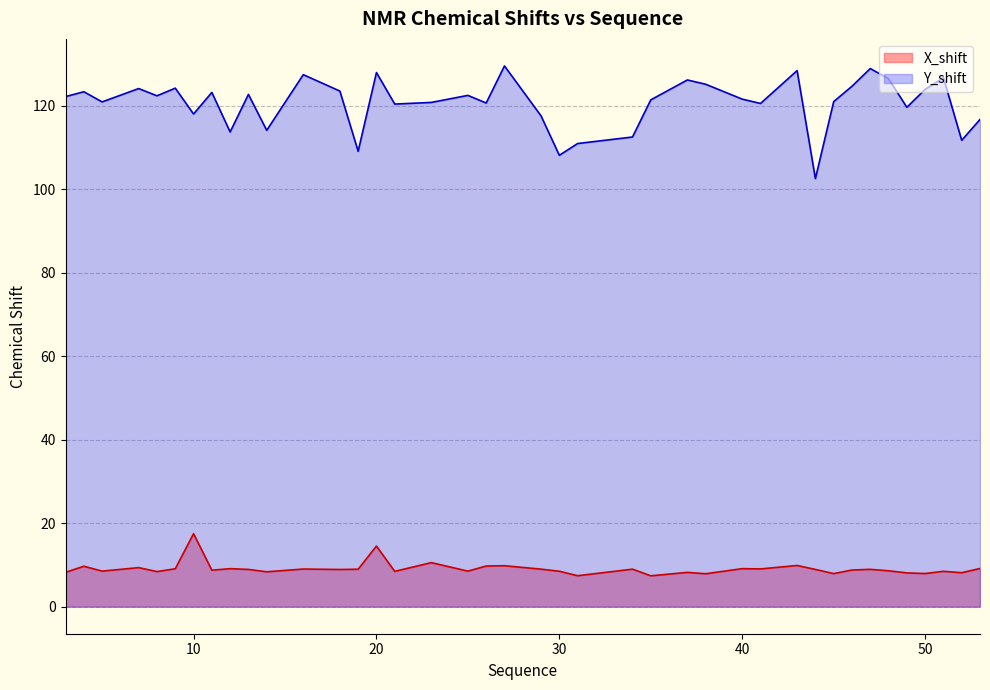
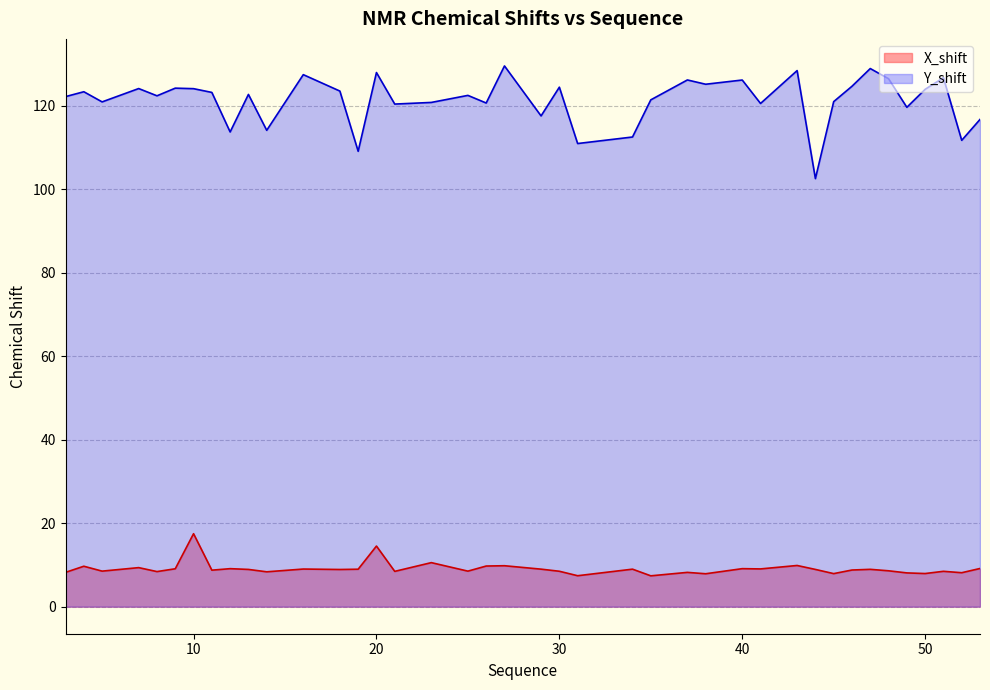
Y_shift, 10: 118 -> 124
Y_shift, 30: 108 -> 124
Y_shift, 40: 122 -> 126
